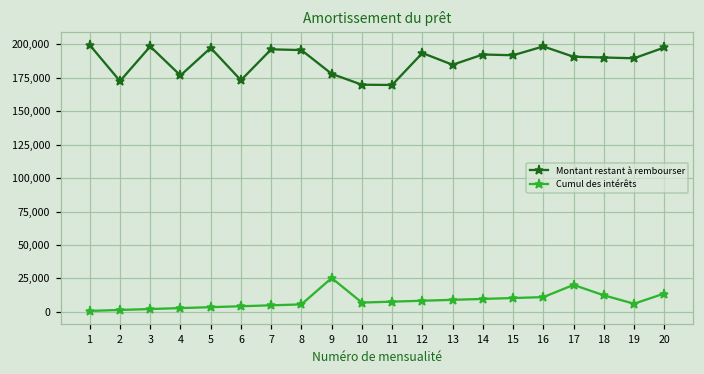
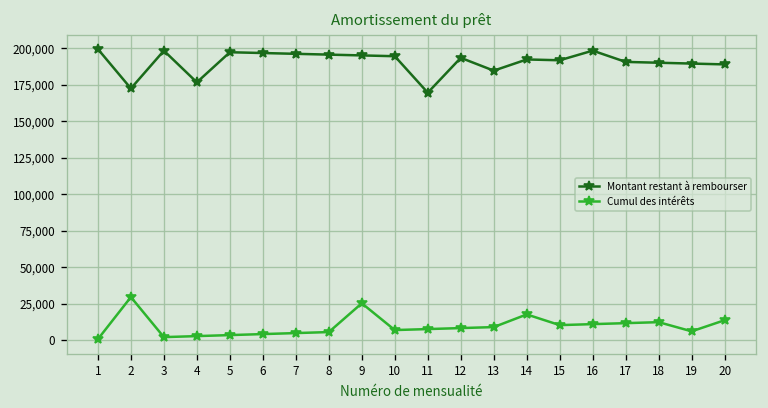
Cumul des intérêts, 2: 1,000 -> 30,000
Montant restant à rembourser, 6: 173,000 -> 197,000
Montant restant à rembourser, 9: 178,000 -> 195,000
Montant restant à rembourser, 10: 170,000 -> 195,000
Cumul des intérêts, 14: 10,000 -> 18,000
Cumul des intérêts, 17: 20,000 -> 12,000
Montant restant à rembourser, 20: 198,000 -> 189,000
